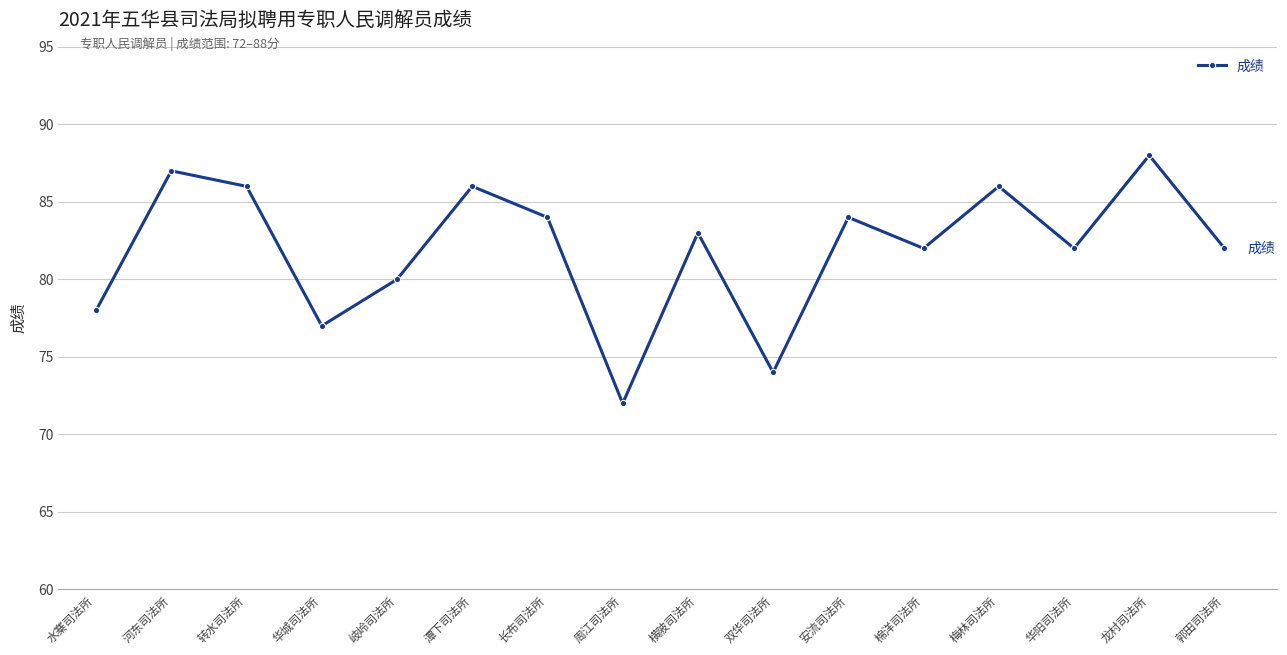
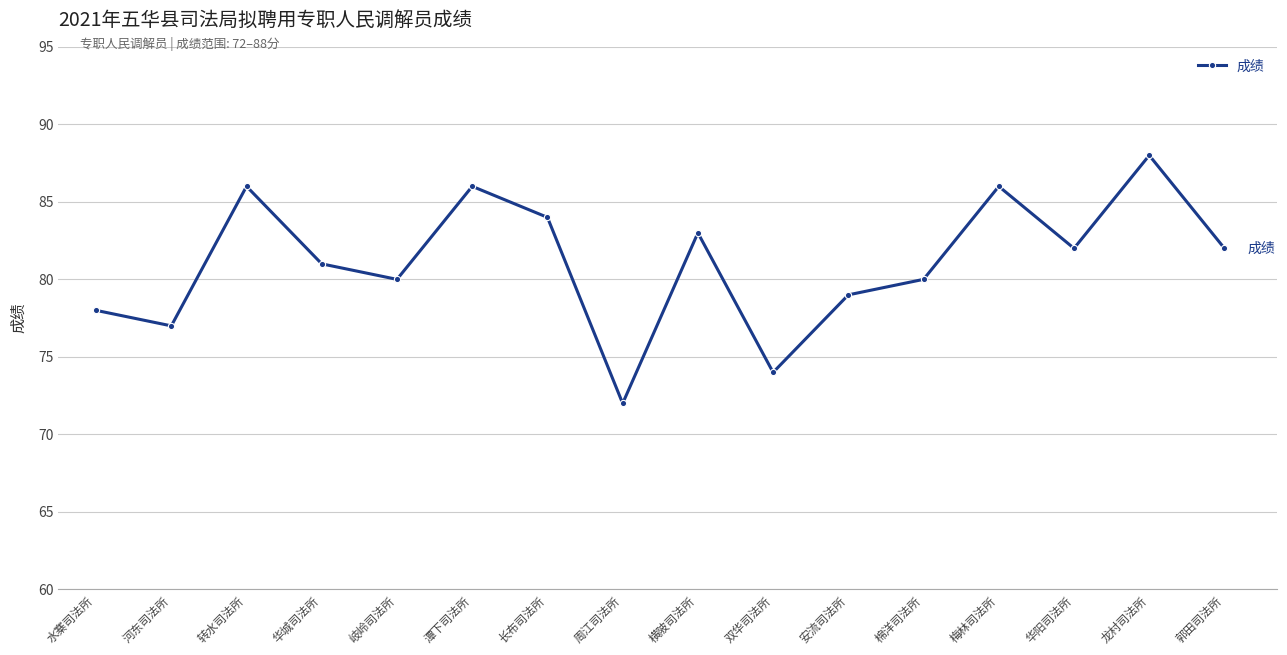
河东司法所: 87 -> 77
华城司法所: 77 -> 81
安流司法所: 84 -> 79
棉洋司法所: 82 -> 80
